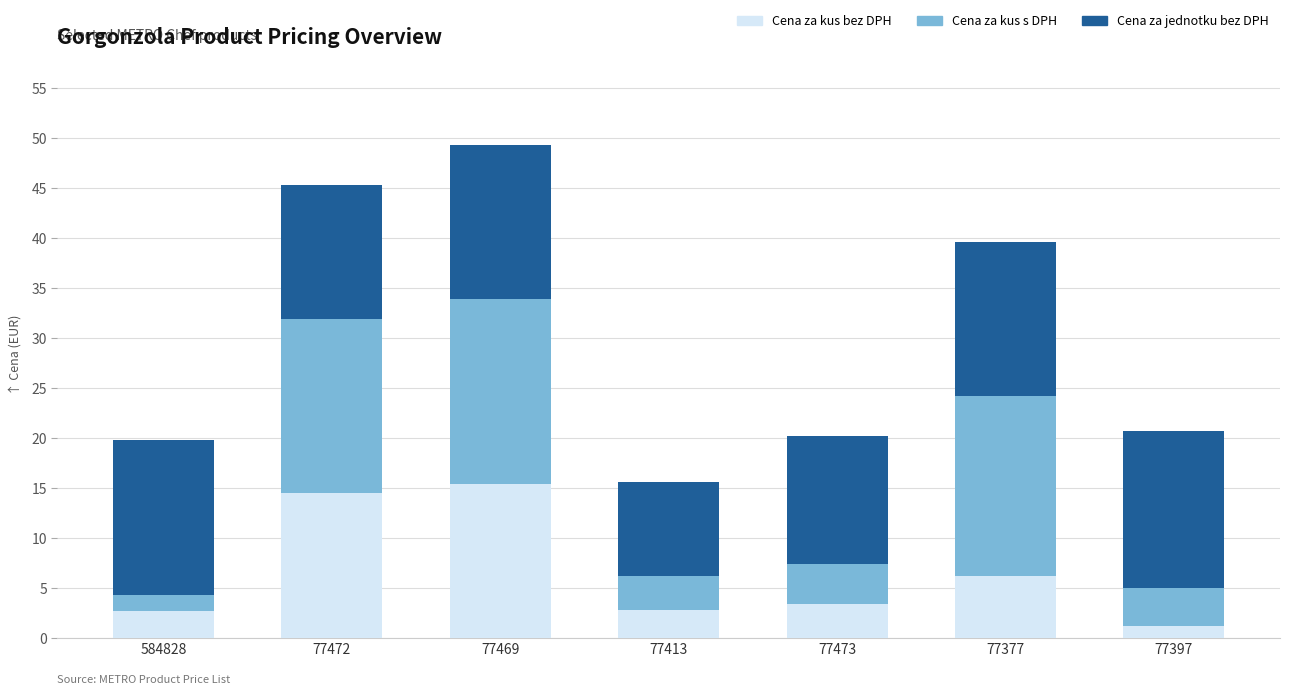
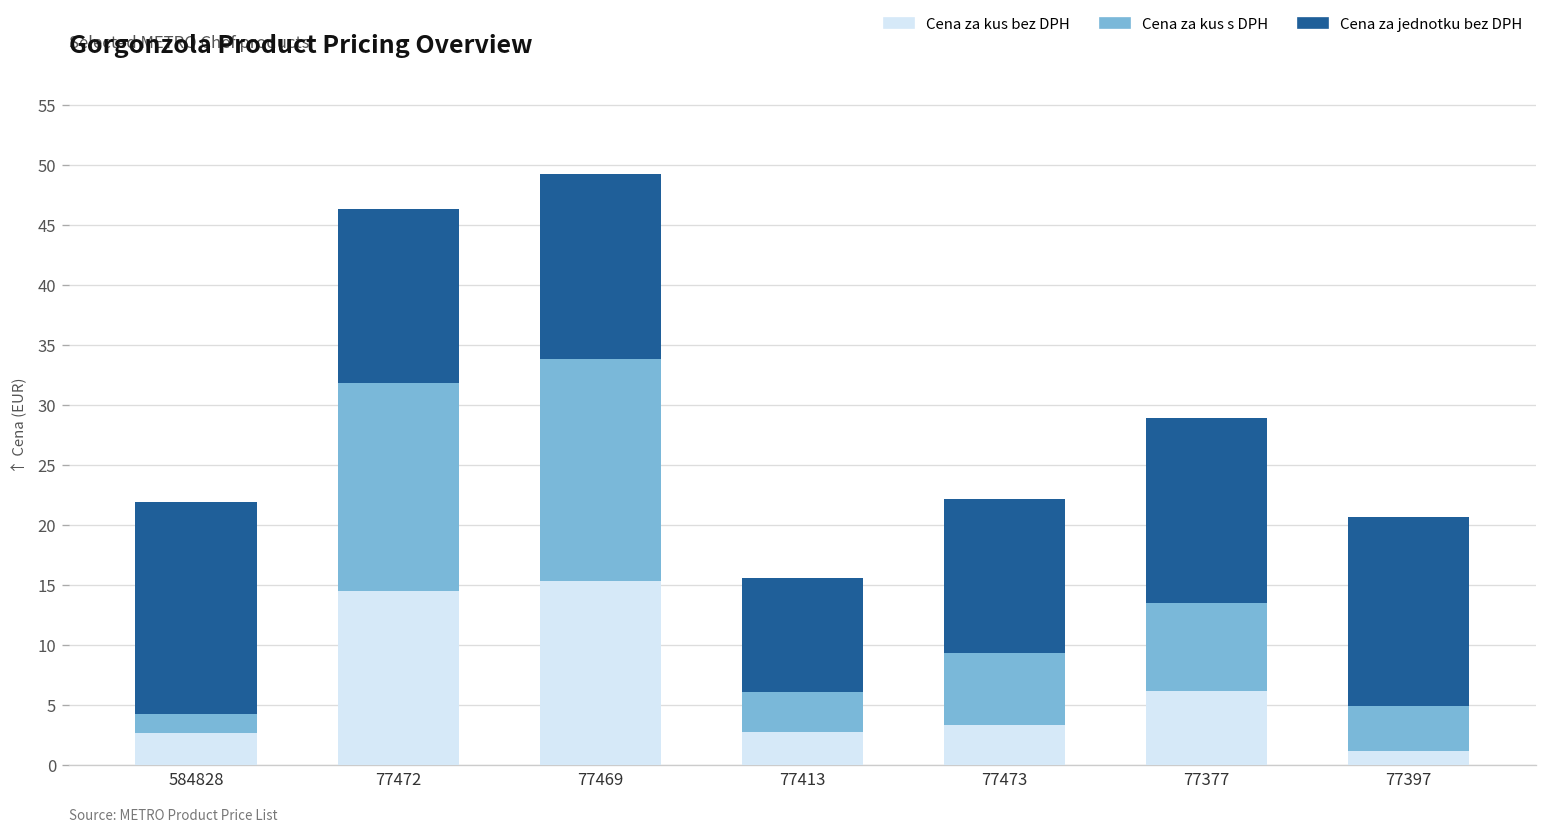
Cena za jednotku bez DPH, 584828: 15.5 -> 17.7
Cena za jednotku bez DPH, 77472: 13.4 -> 14.5
Cena za kus s DPH, 77473: 4.0 -> 6.0
Cena za kus s DPH, 77377: 18.0 -> 7.4
